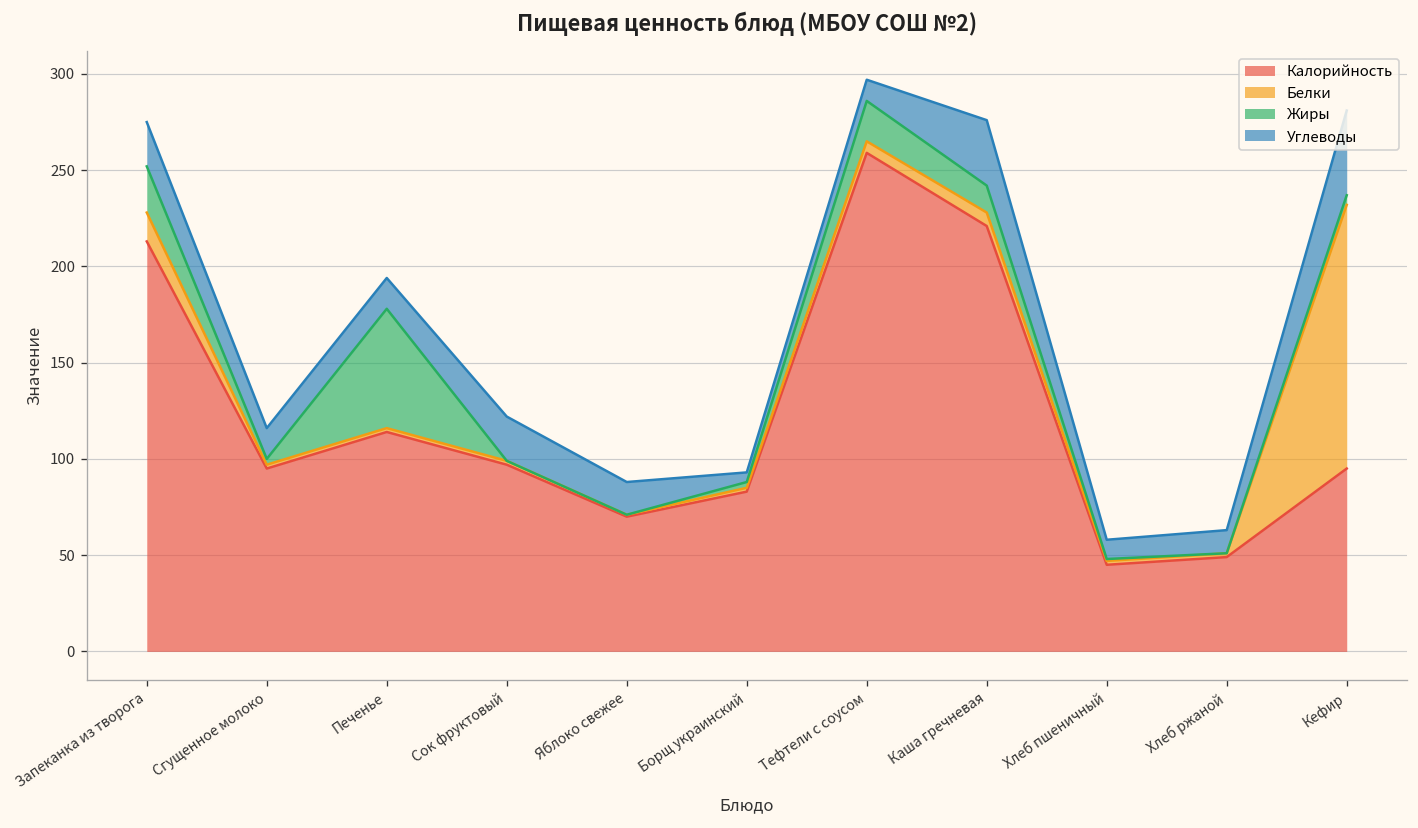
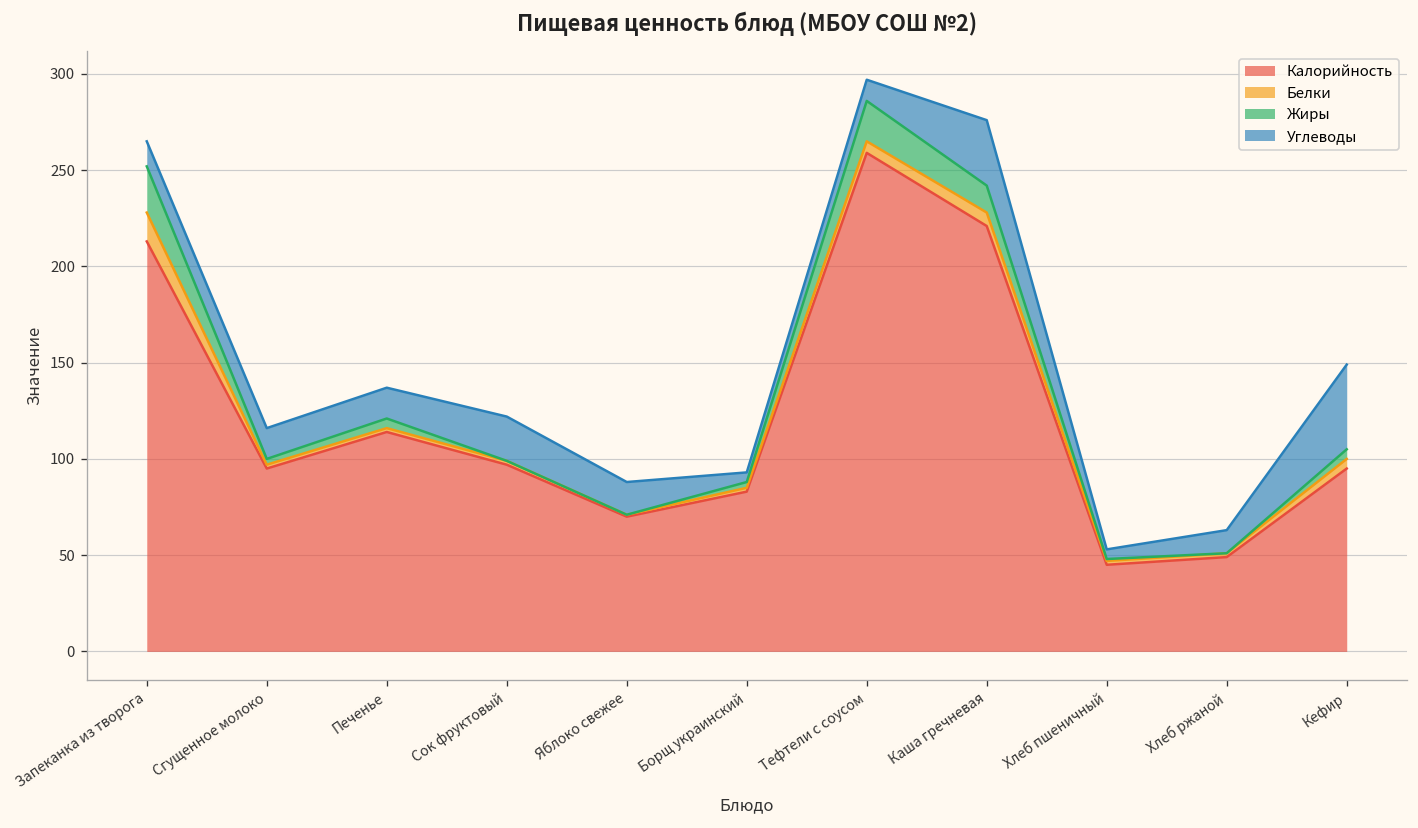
Углеводы, Запеканка из творога: 23 -> 13
Жиры, Печенье: 62 -> 5
Углеводы, Хлеб пшеничный: 10 -> 5
Белки, Кефир: 137 -> 5
